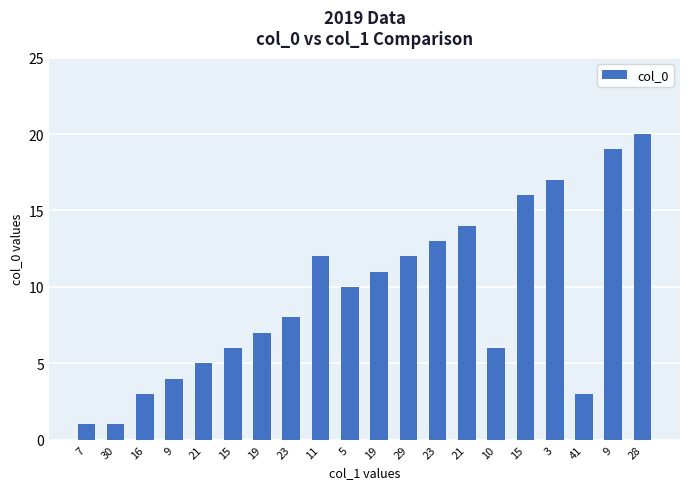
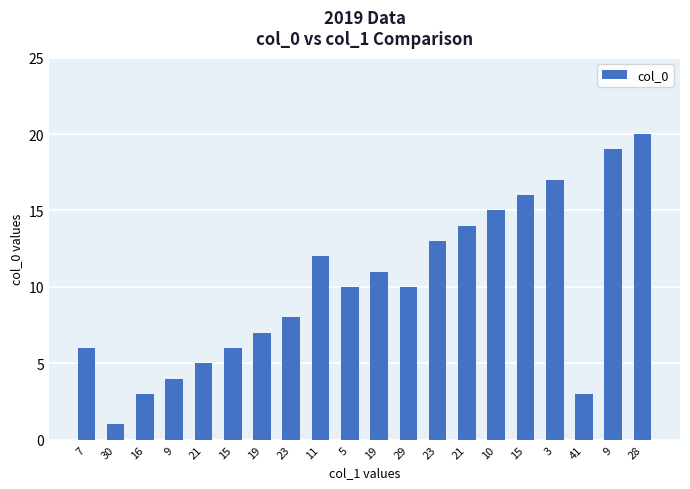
7: 1 -> 6
29: 12 -> 10
10: 6 -> 15
